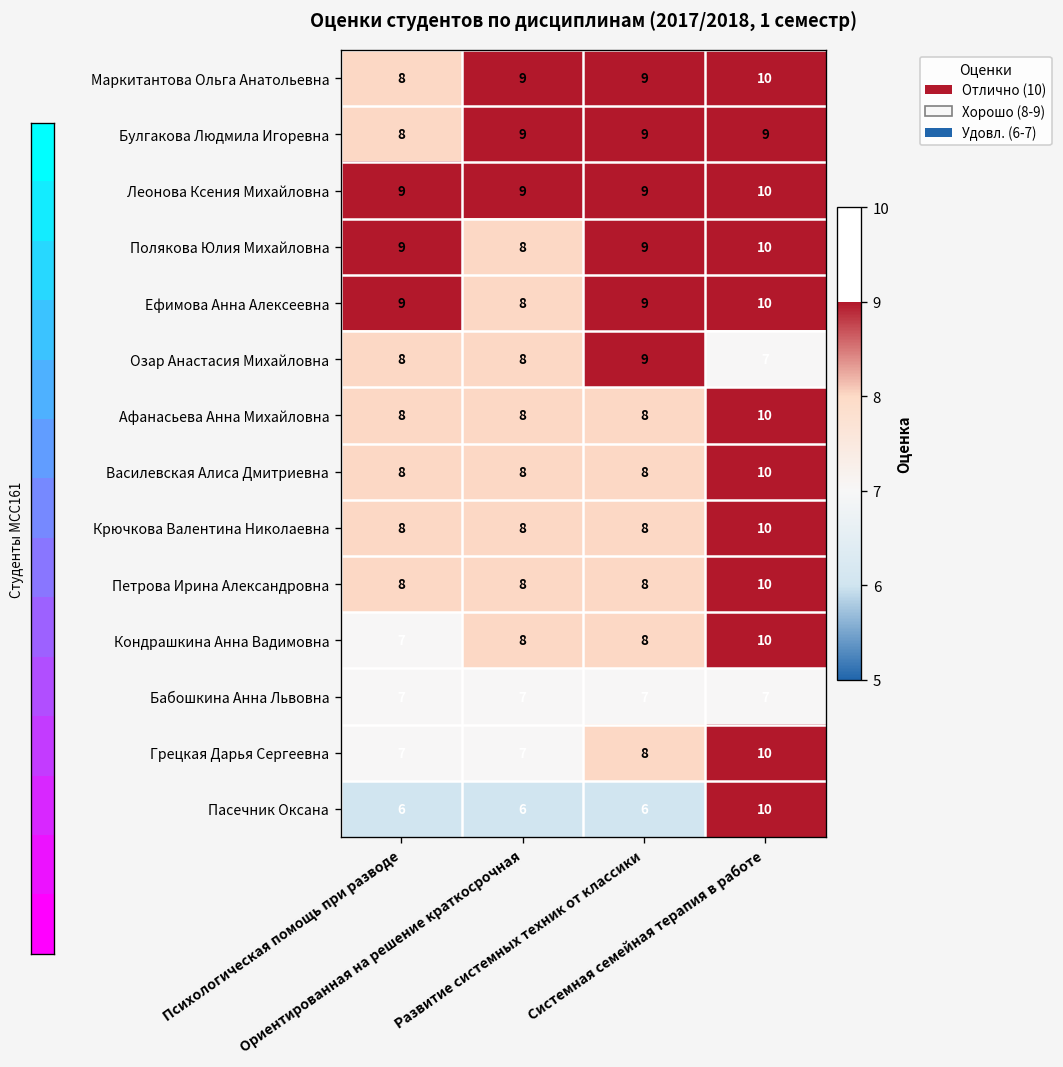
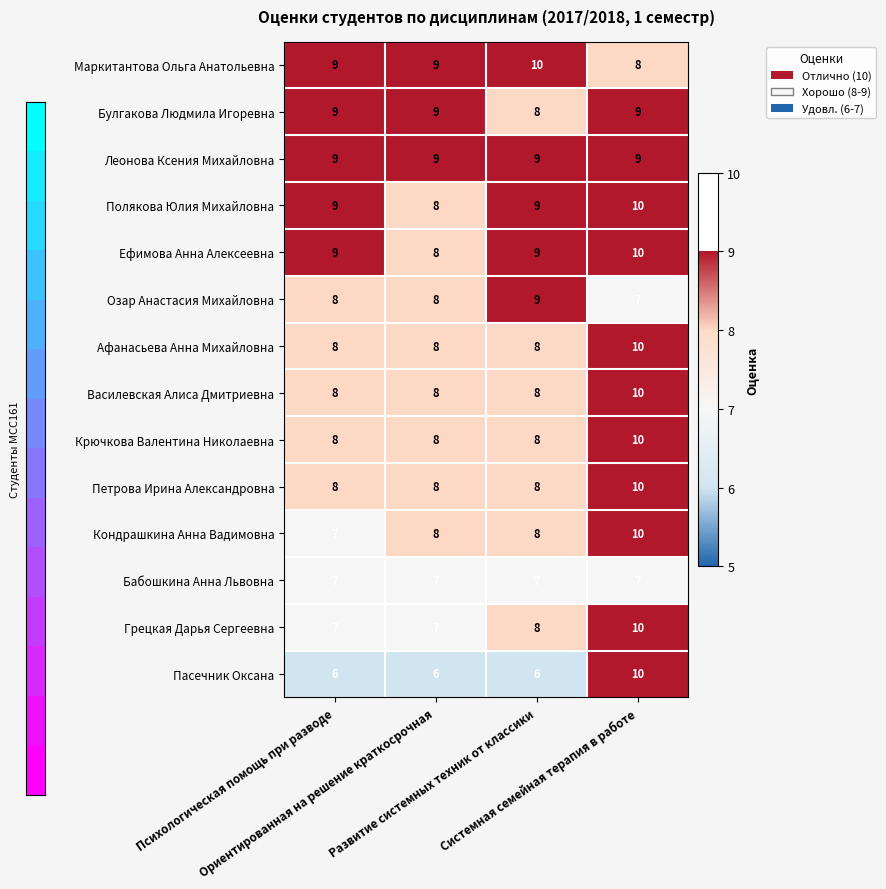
Оценки студентов по дисциплинам (2017/2018, 1 семестр), Маркитантова Ольга Анатольевна, Психологическая помощь при разводе: 8 -> 9
Оценки студентов по дисциплинам (2017/2018, 1 семестр), Маркитантова Ольга Анатольевна, Развитие системных техник от классики: 9 -> 10
Оценки студентов по дисциплинам (2017/2018, 1 семестр), Маркитантова Ольга Анатольевна, Системная семейная терапия в работе: 10 -> 8
Оценки студентов по дисциплинам (2017/2018, 1 семестр), Булгакова Людмила Игоревна, Психологическая помощь при разводе: 8 -> 9
Оценки студентов по дисциплинам (2017/2018, 1 семестр), Булгакова Людмила Игоревна, Развитие системных техник от классики: 9 -> 8
Оценки студентов по дисциплинам (2017/2018, 1 семестр), Леонова Ксения Михайловна, Системная семейная терапия в работе: 10 -> 9
